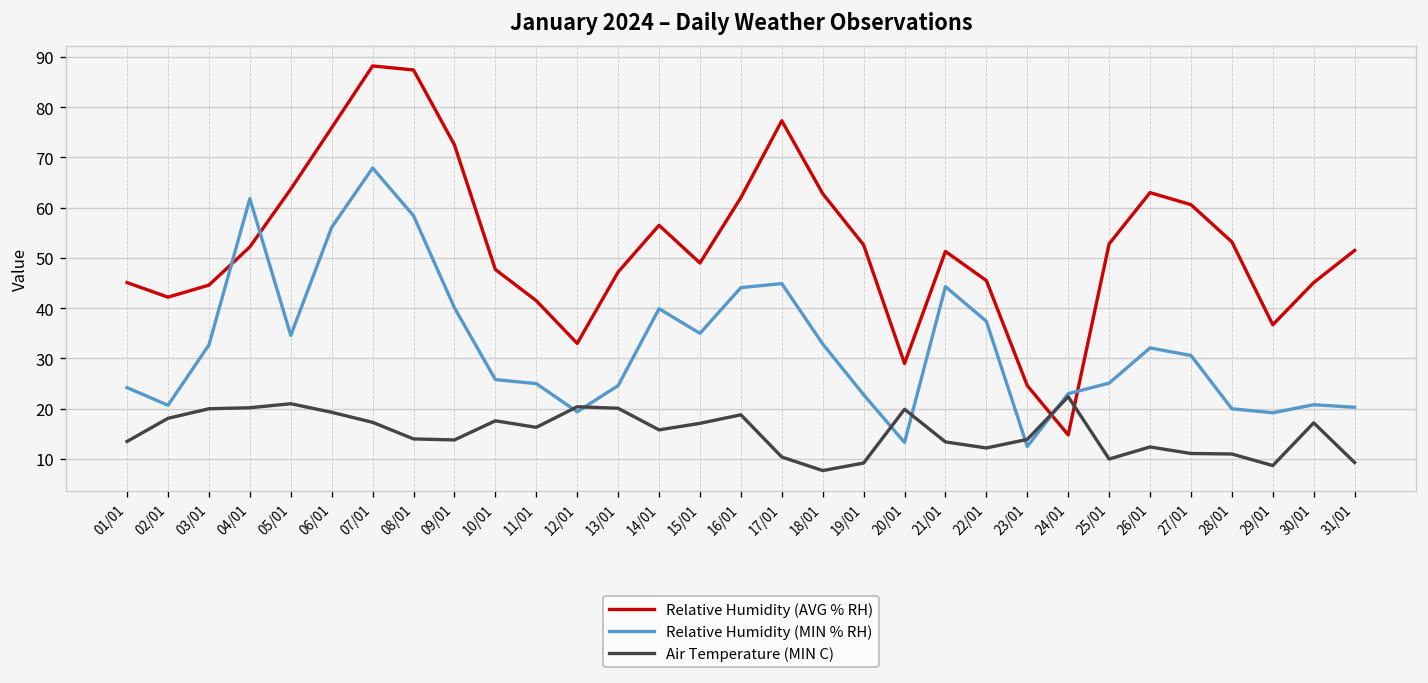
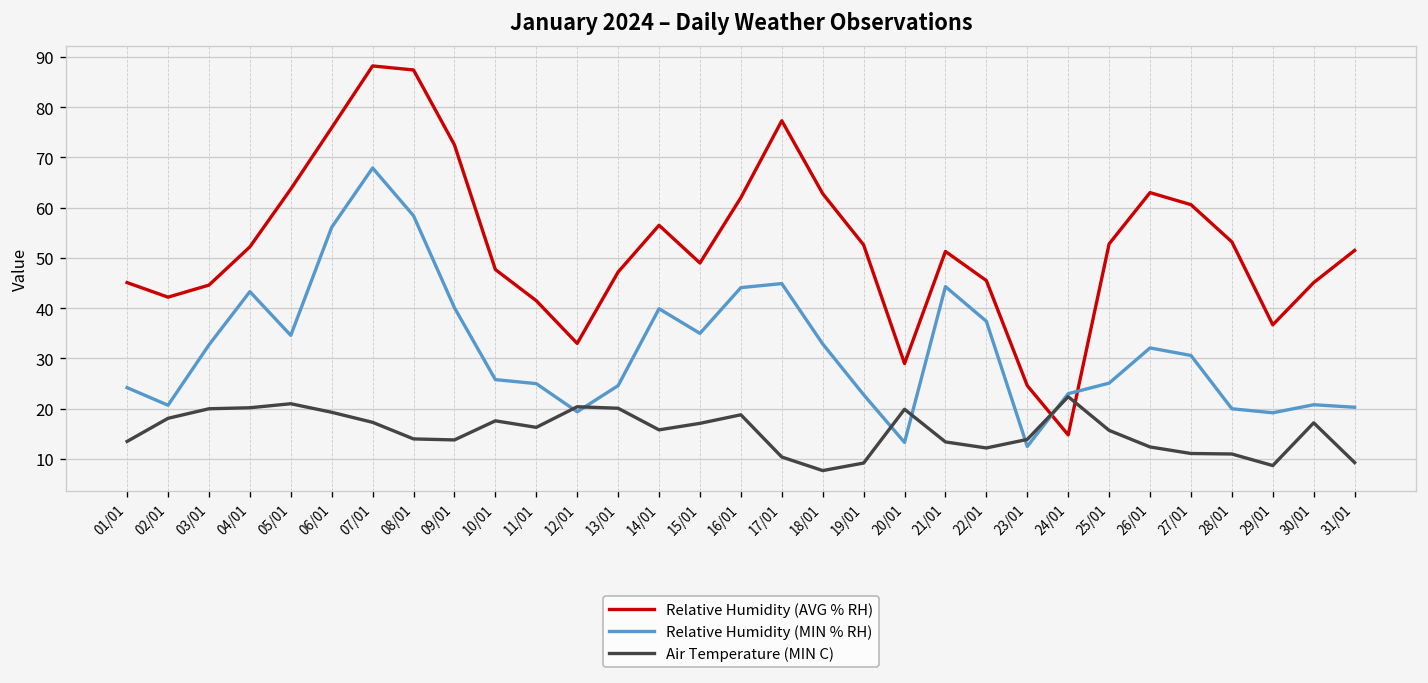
Relative Humidity (MIN % RH), 04/01: 62 -> 43
Air Temperature (MIN C), 25/01: 10 -> 16
